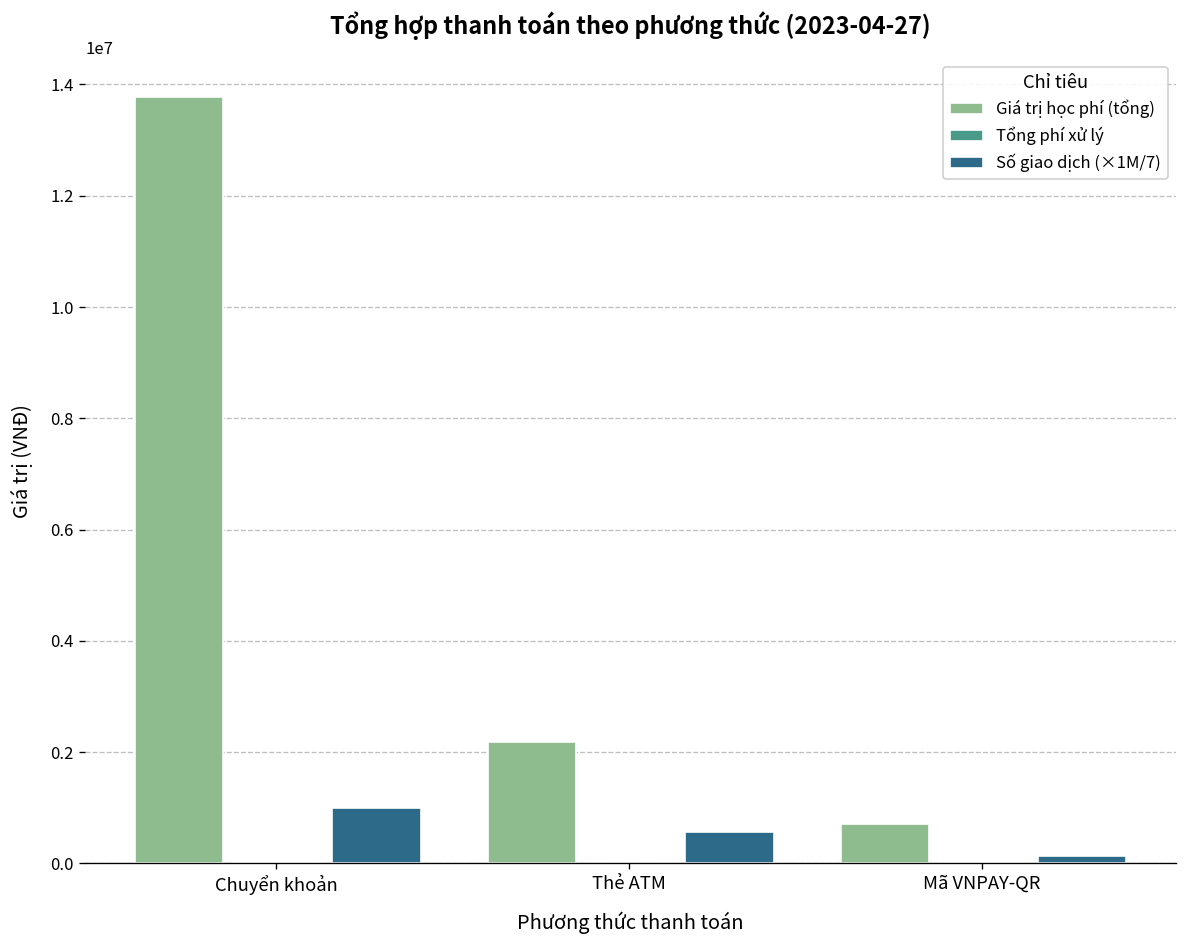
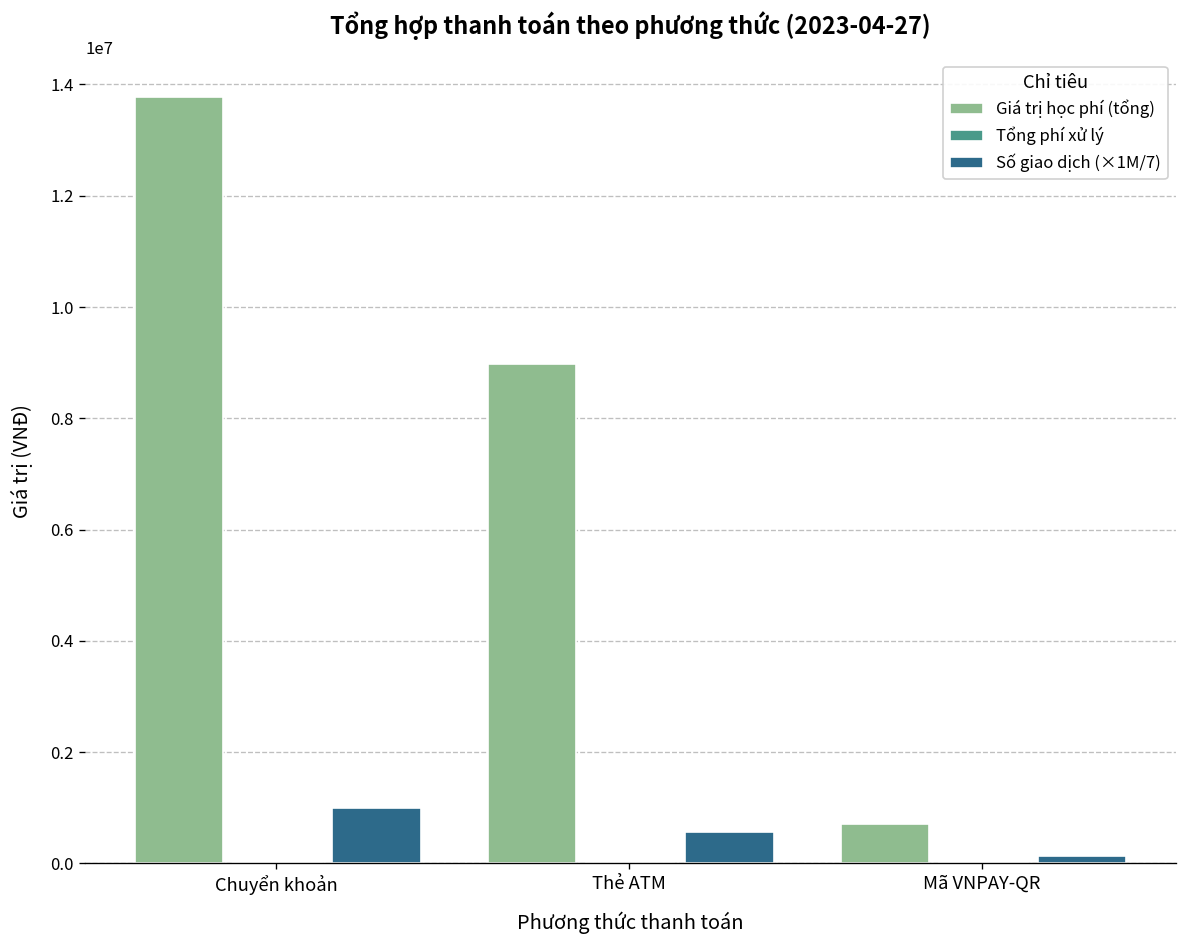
Giá trị học phí (tổng), Thẻ ATM: 2200000 -> 9000000
